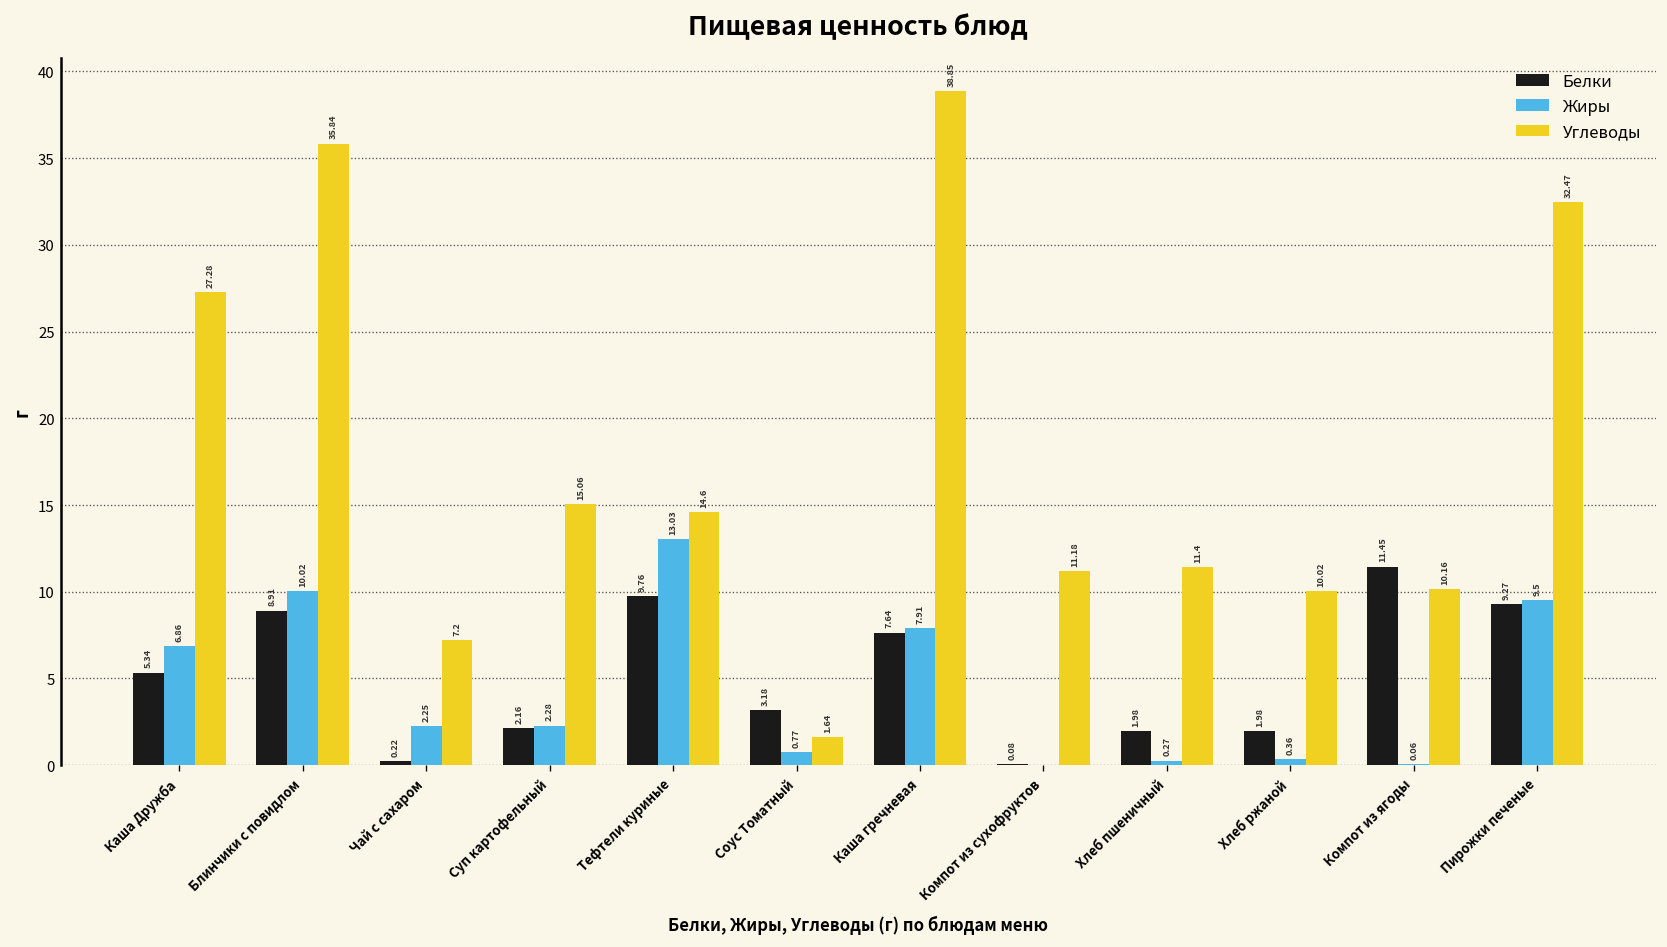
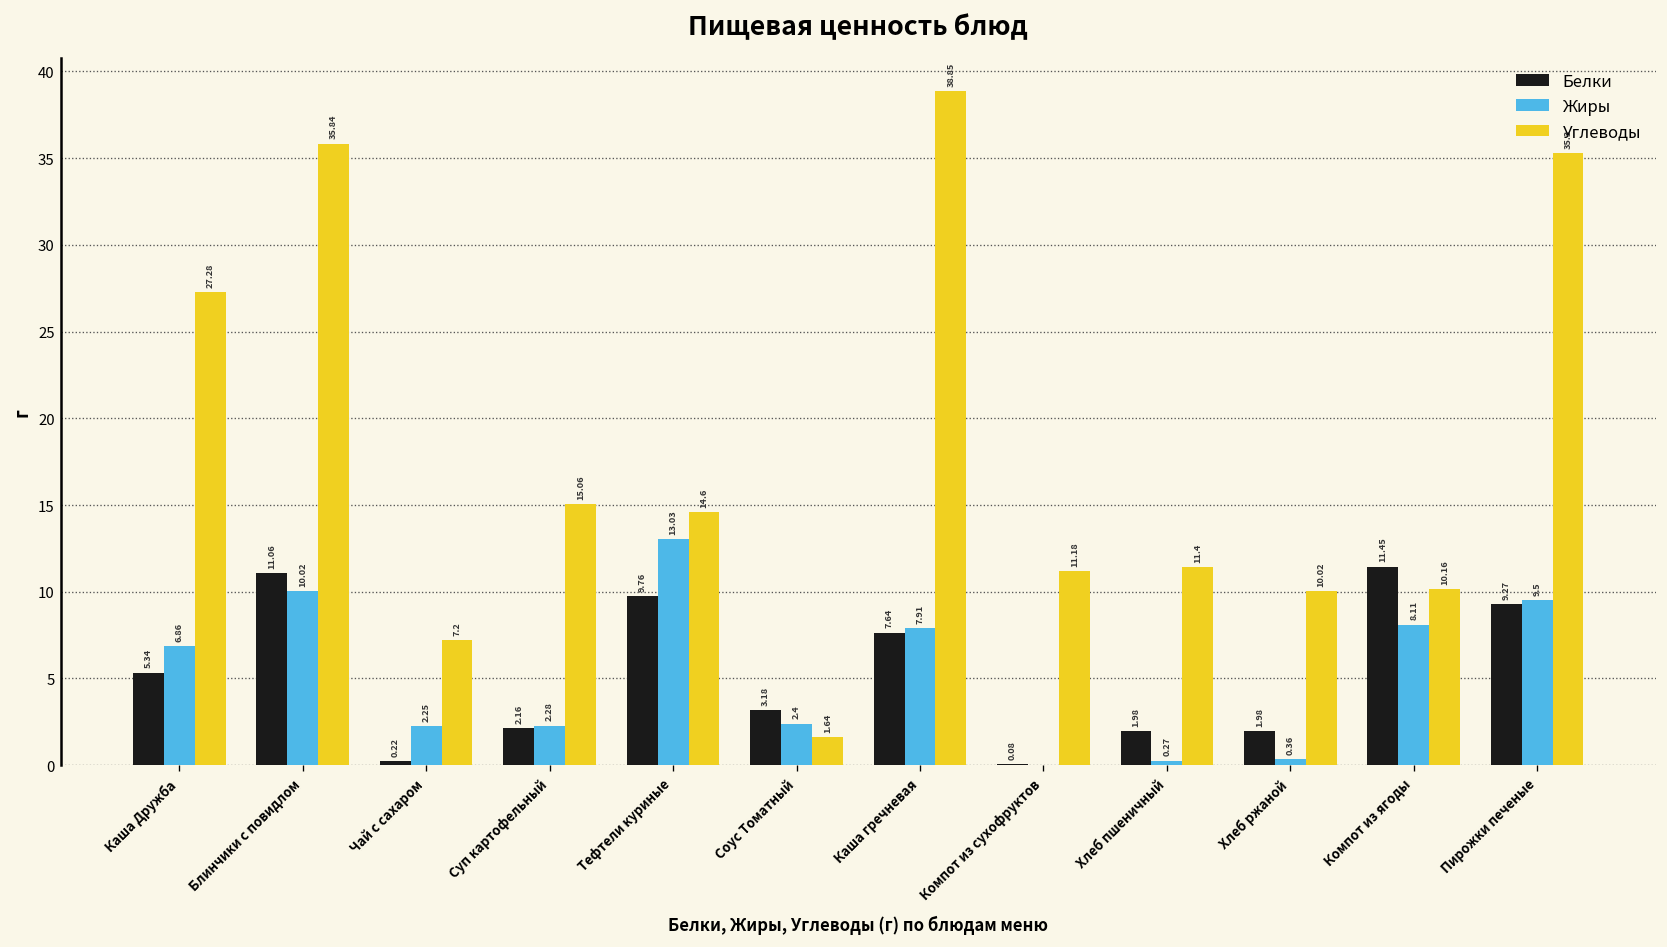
Белки, Блинчики с повидлом: 8.91 -> 11.06
Жиры, Соус Томатный: 0.77 -> 2.4
Жиры, Компот из ягоды: 0.06 -> 8.11
Углеводы, Пирожки печеные: 32.47 -> 35.3
